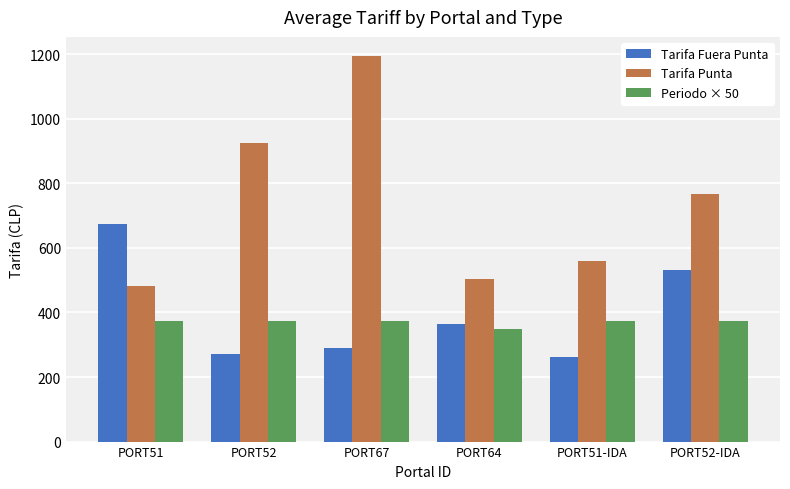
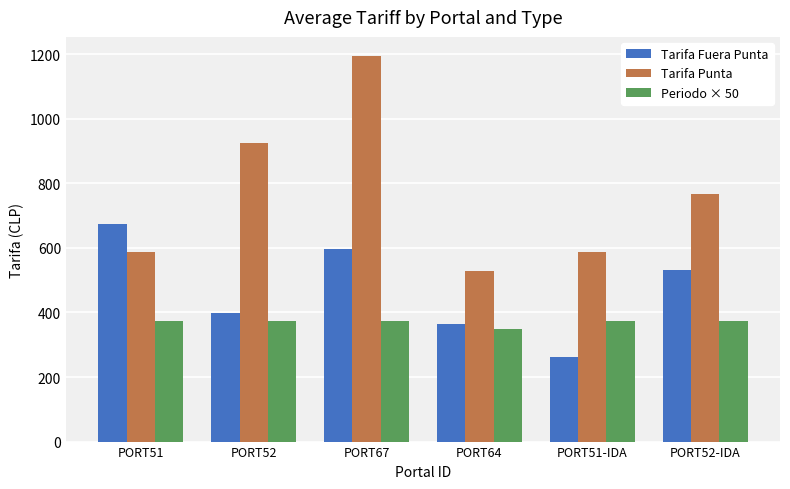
Tarifa Punta, PORT51: 480 -> 590
Tarifa Fuera Punta, PORT52: 270 -> 400
Tarifa Fuera Punta, PORT67: 290 -> 600
Tarifa Punta, PORT64: 500 -> 530
Tarifa Punta, PORT51-IDA: 560 -> 590
